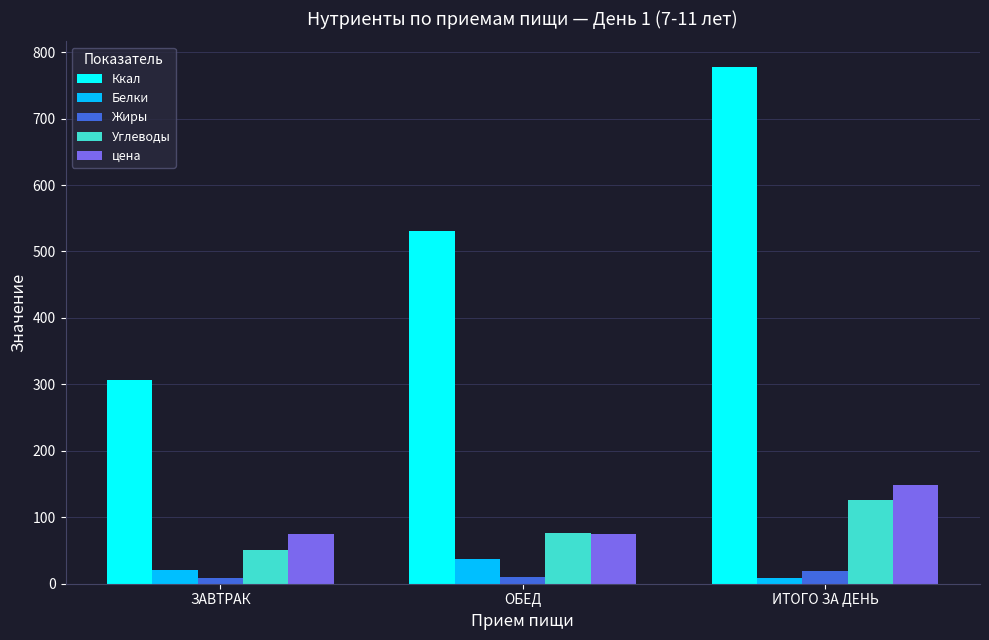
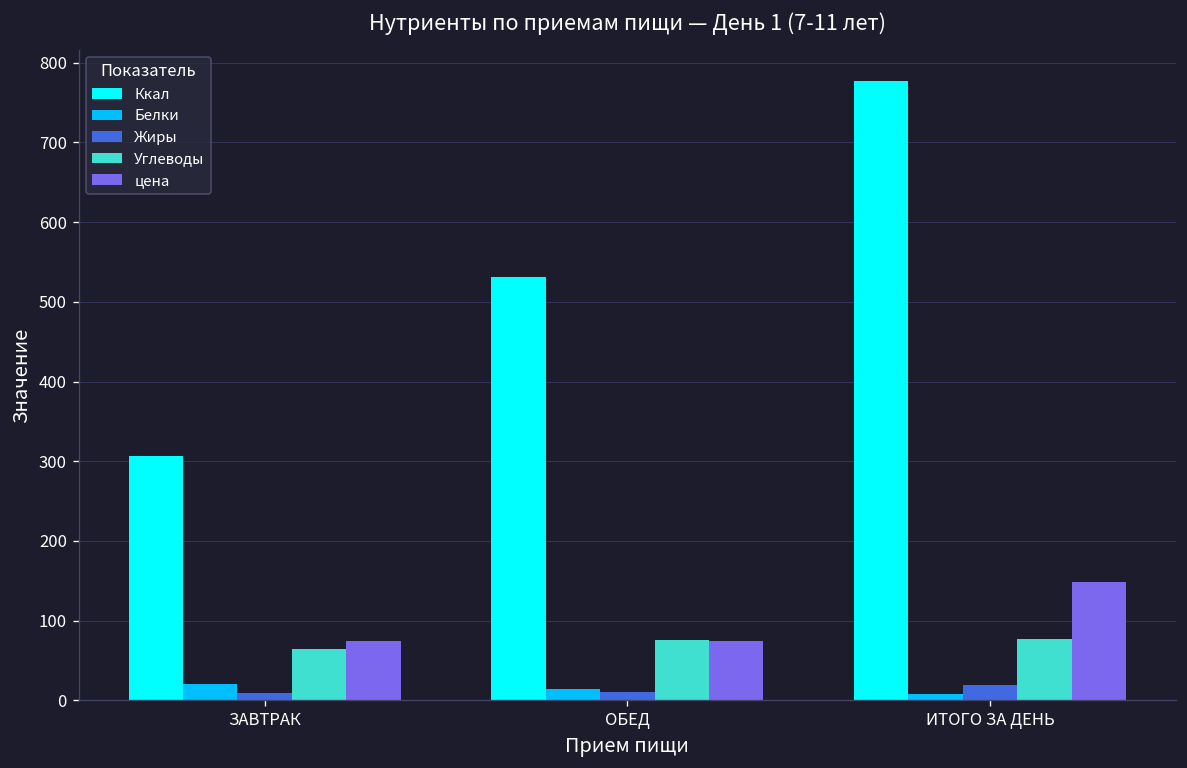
Углеводы, ЗАВТРАК: 50 -> 60
Белки, ОБЕД: 40 -> 10
Углеводы, ИТОГО ЗА ДЕНЬ: 130 -> 80
